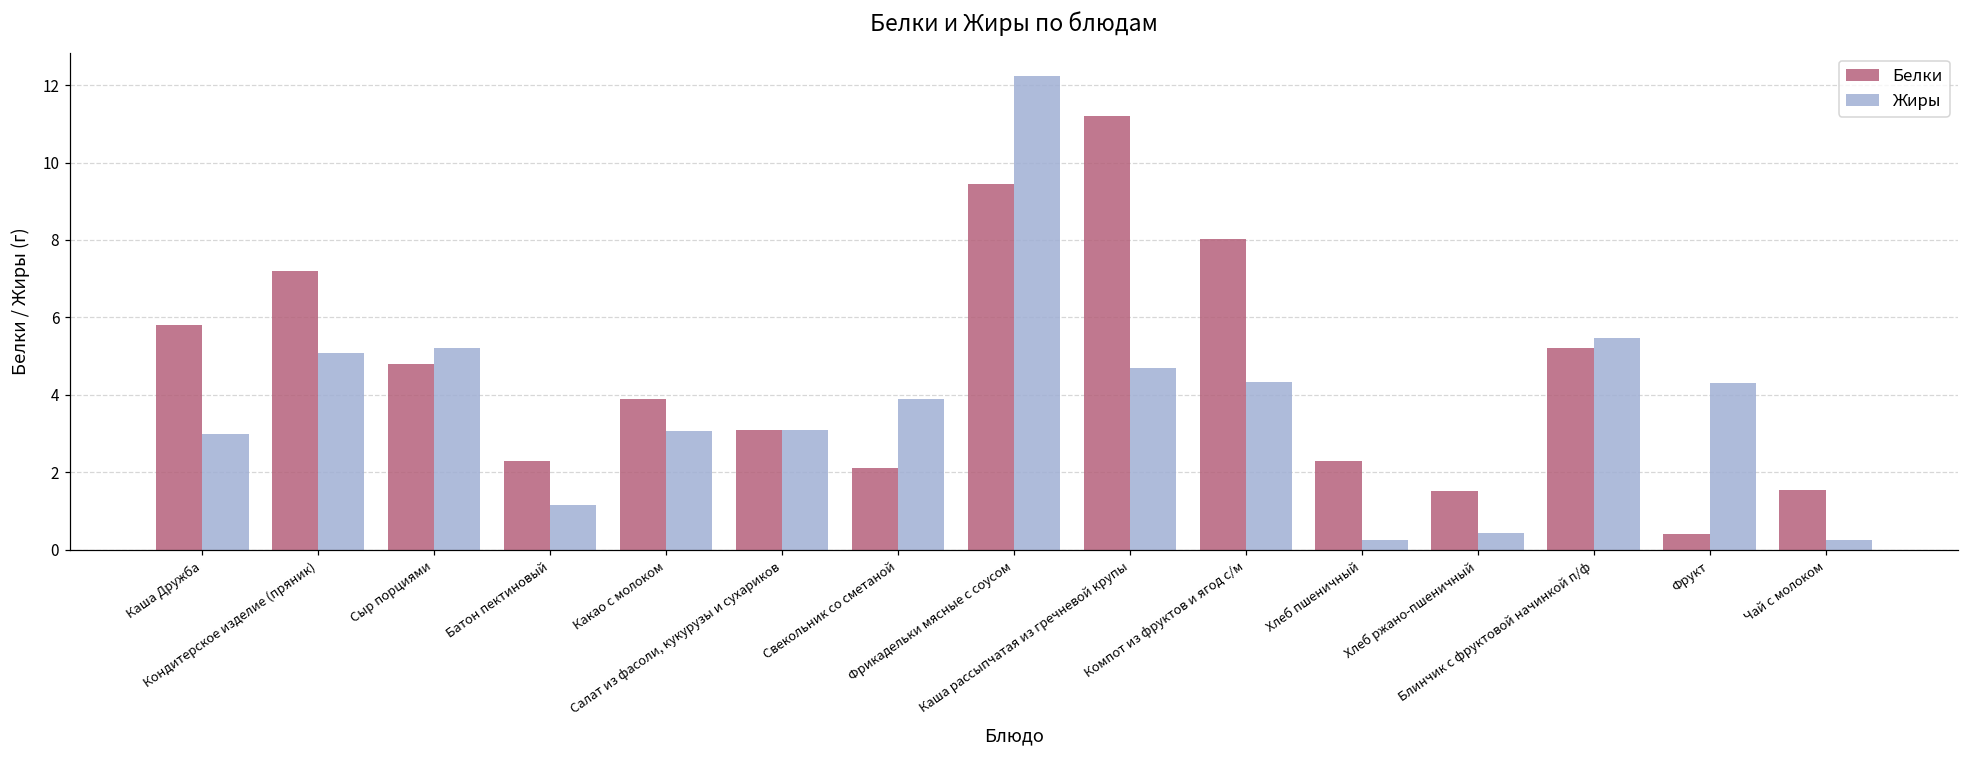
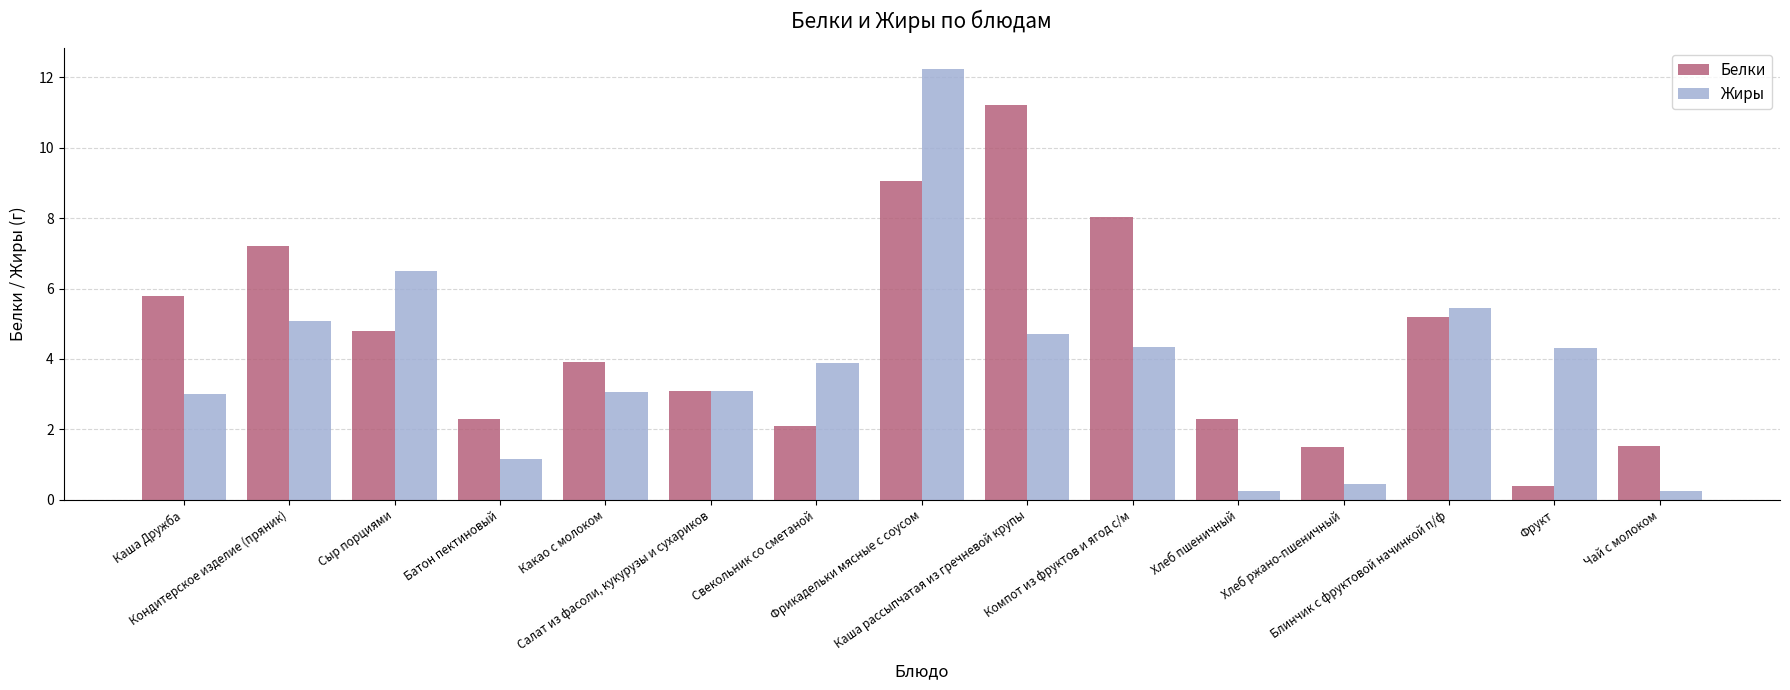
Жиры, Сыр порциями: 5.2 -> 6.5
Белки, Фрикадельки мясные с соусом: 9.5 -> 9.1
